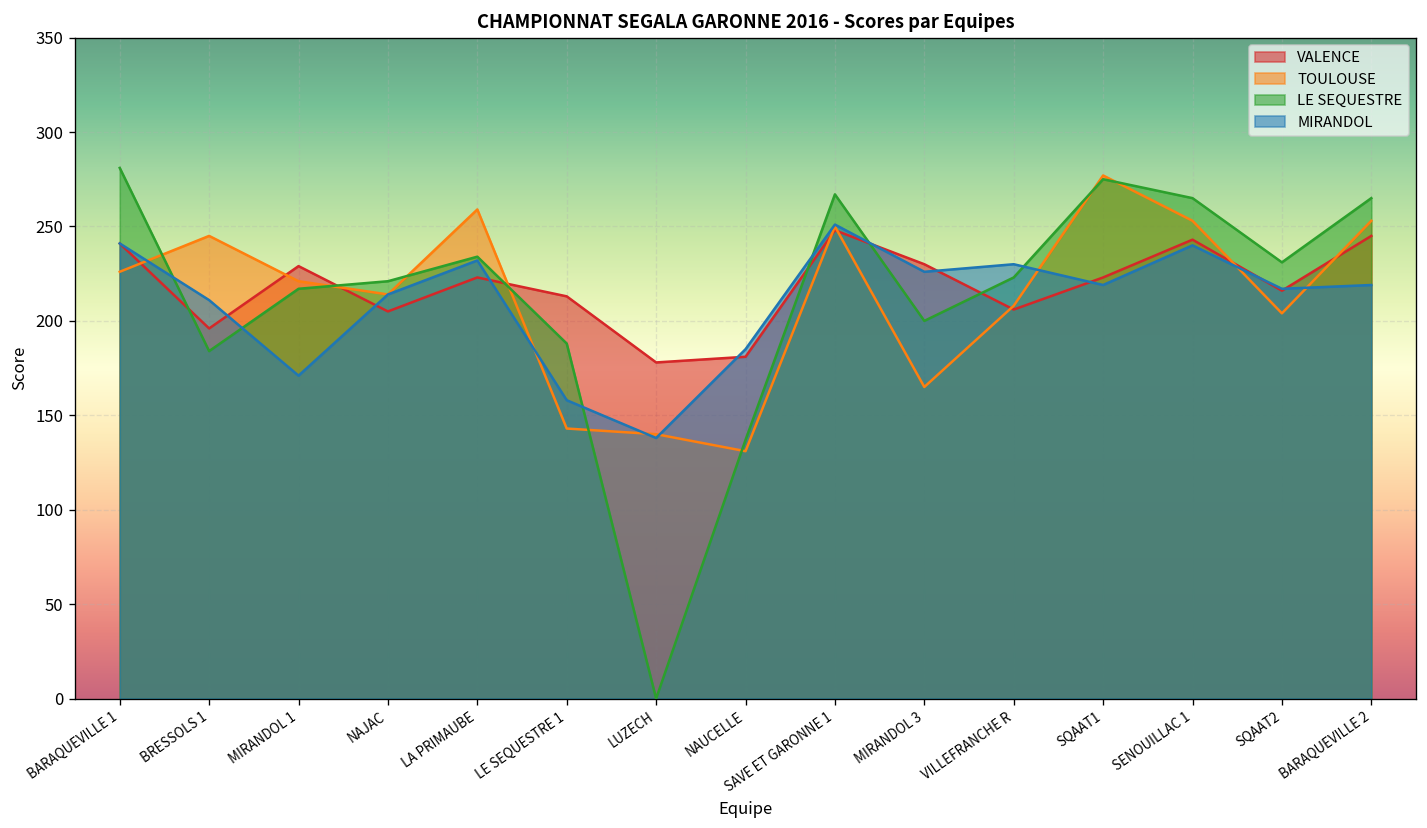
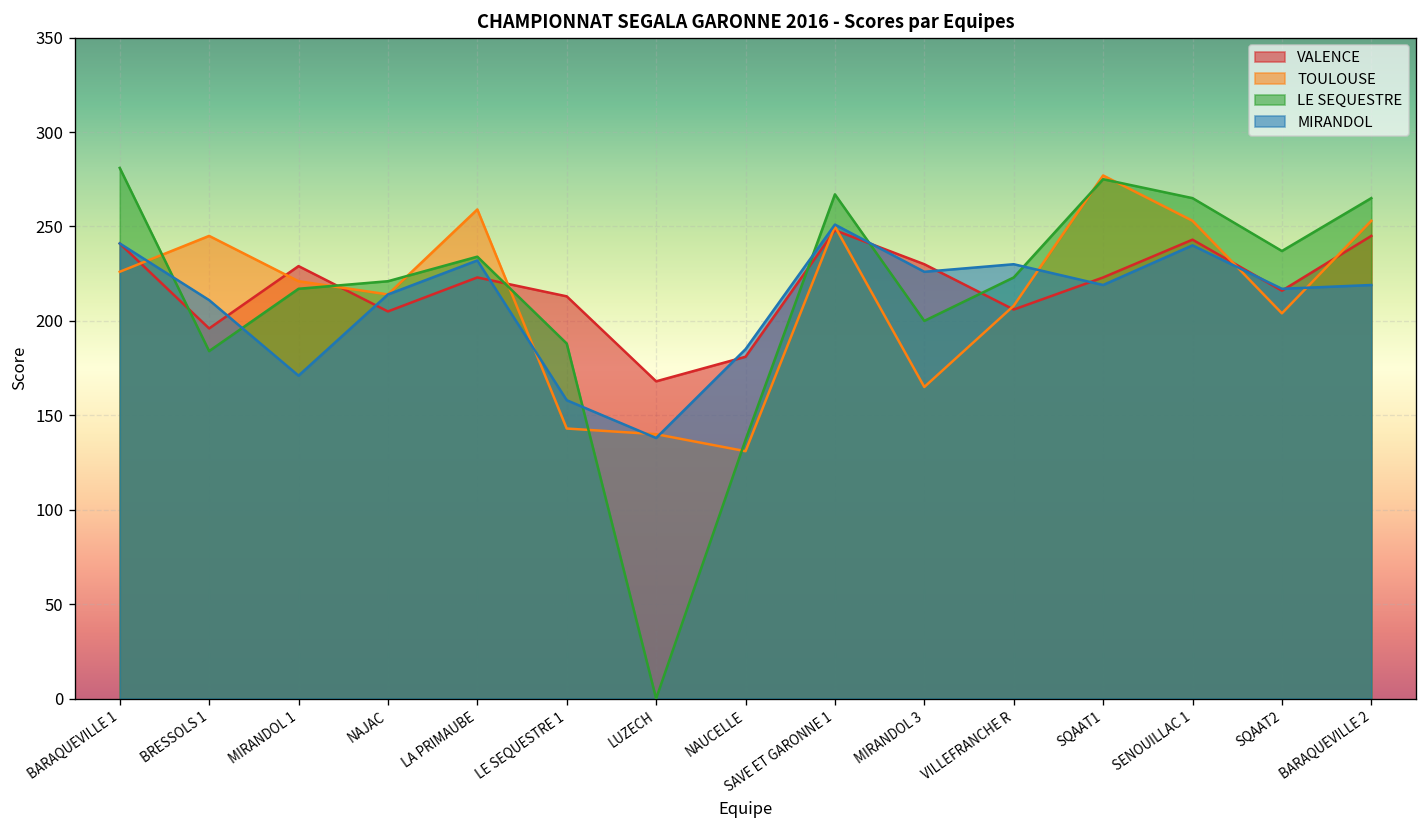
VALENCE, LUZECH: 178 -> 168
LE SEQUESTRE, SQAAT2: 231 -> 237
